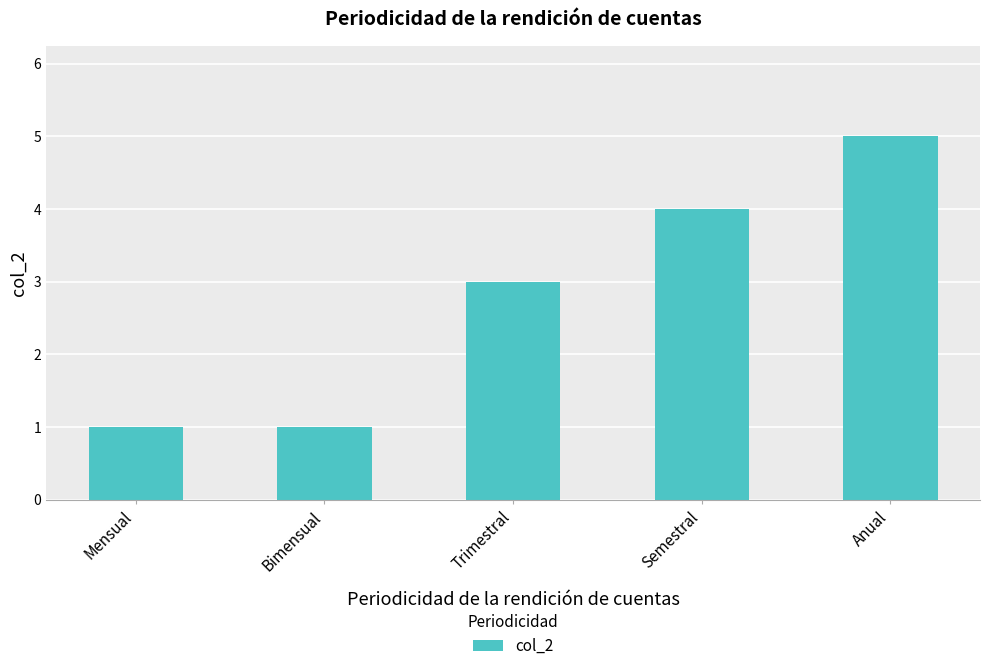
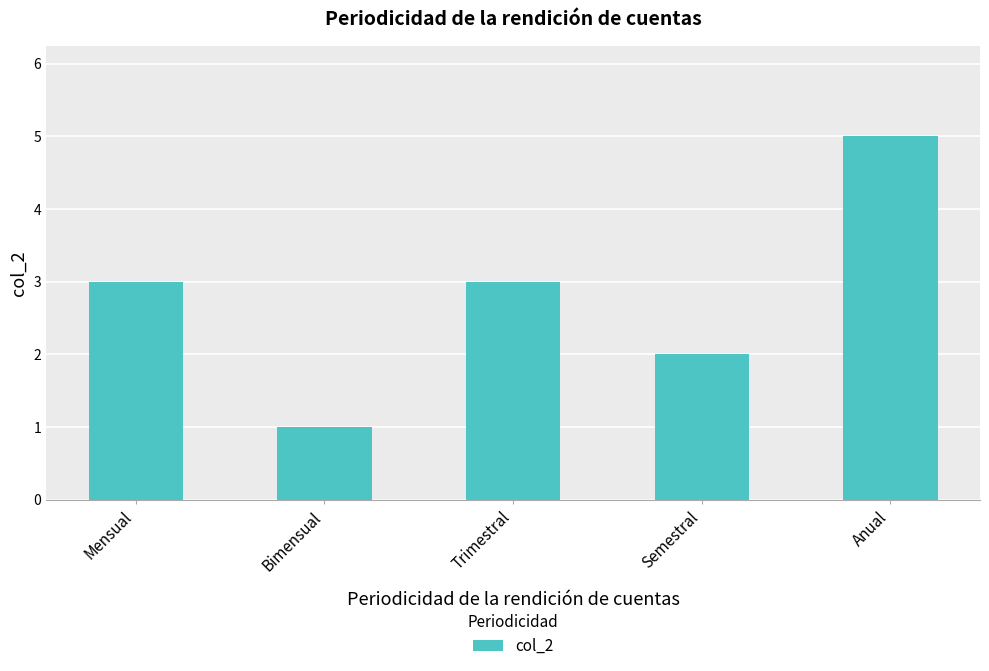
Mensual: 1 -> 3
Semestral: 4 -> 2
